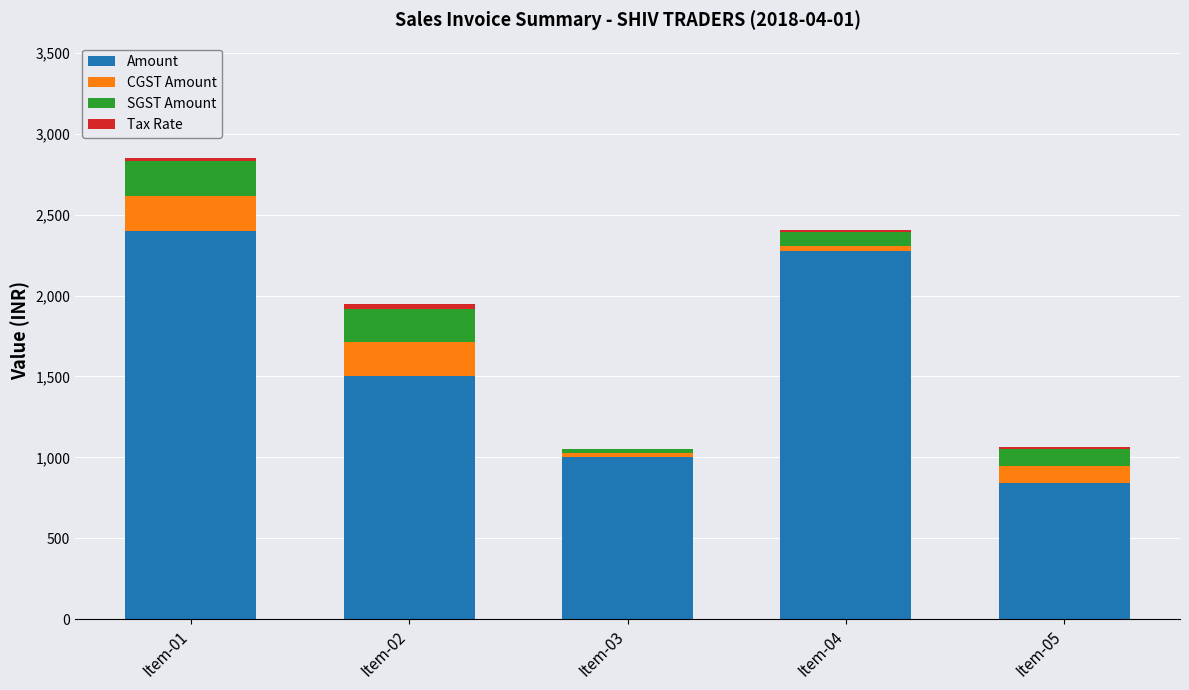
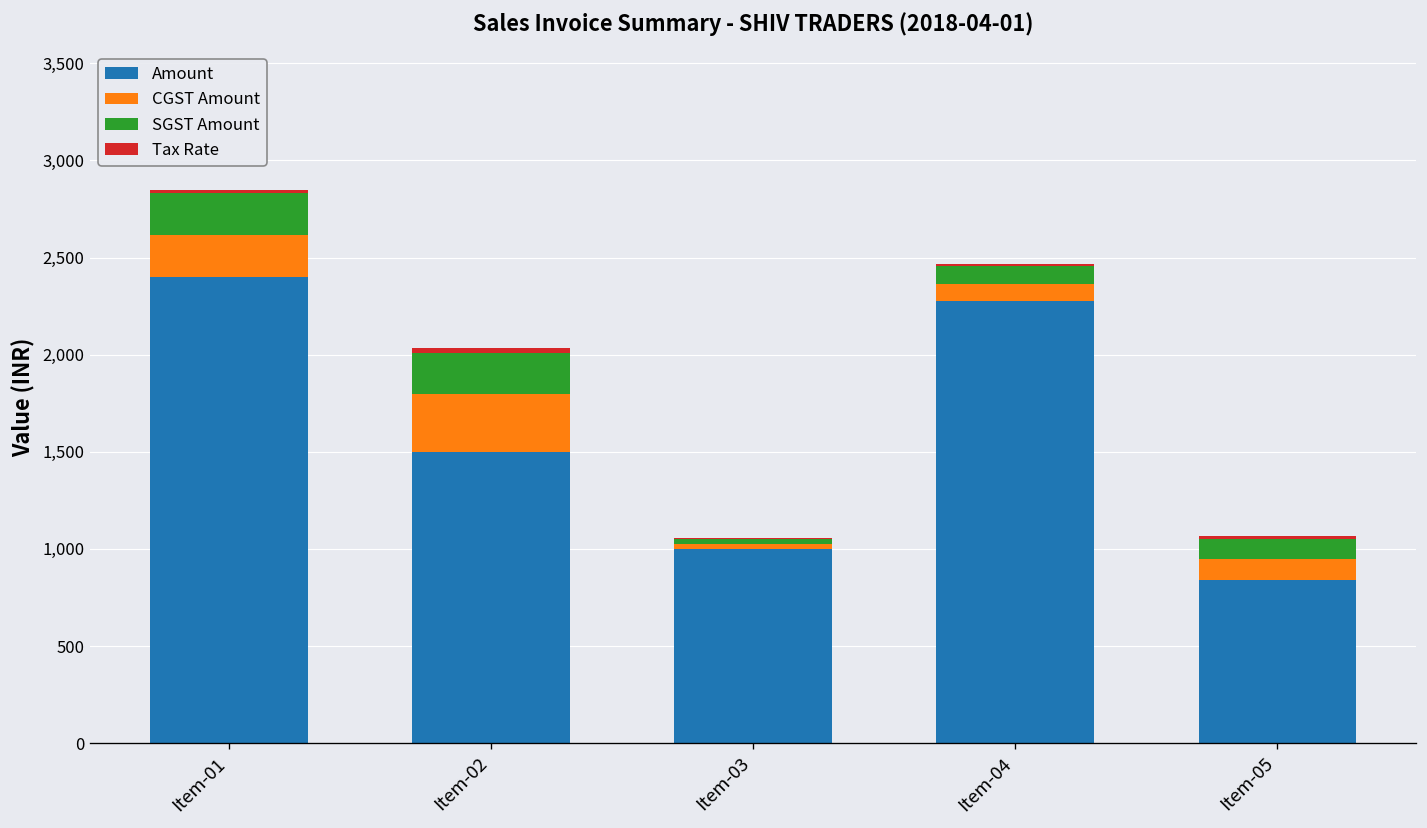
CGST Amount, Item-02: 210 -> 300
CGST Amount, Item-04: 30 -> 90
